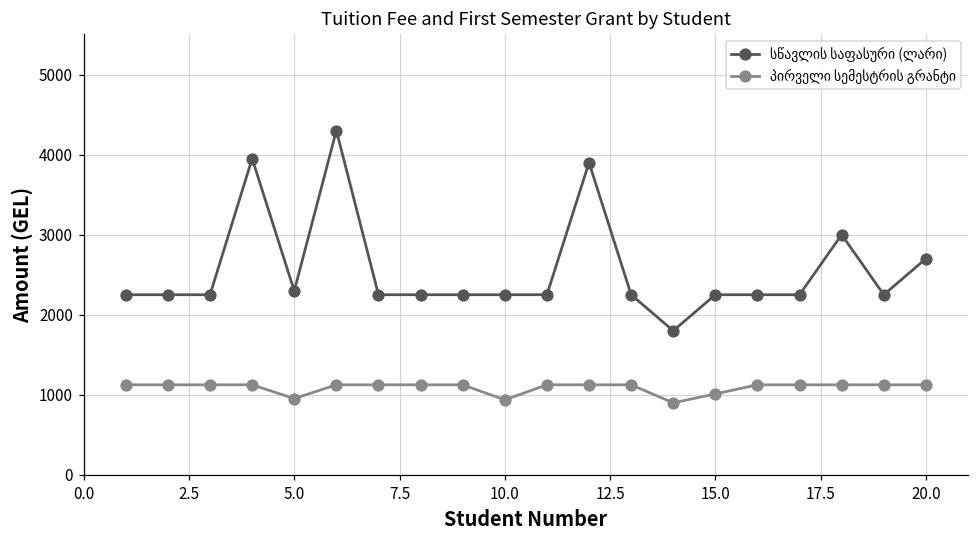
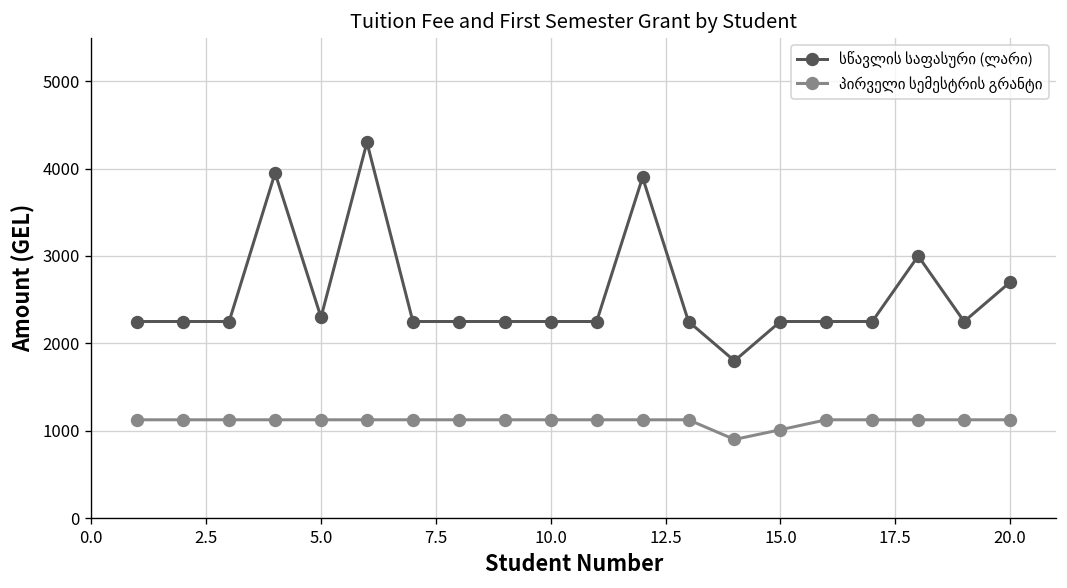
პირველი სემესტრის გრანტი, 5.0: 1000 -> 1100
პირველი სემესტრის გრანტი, 10.0: 900 -> 1100
